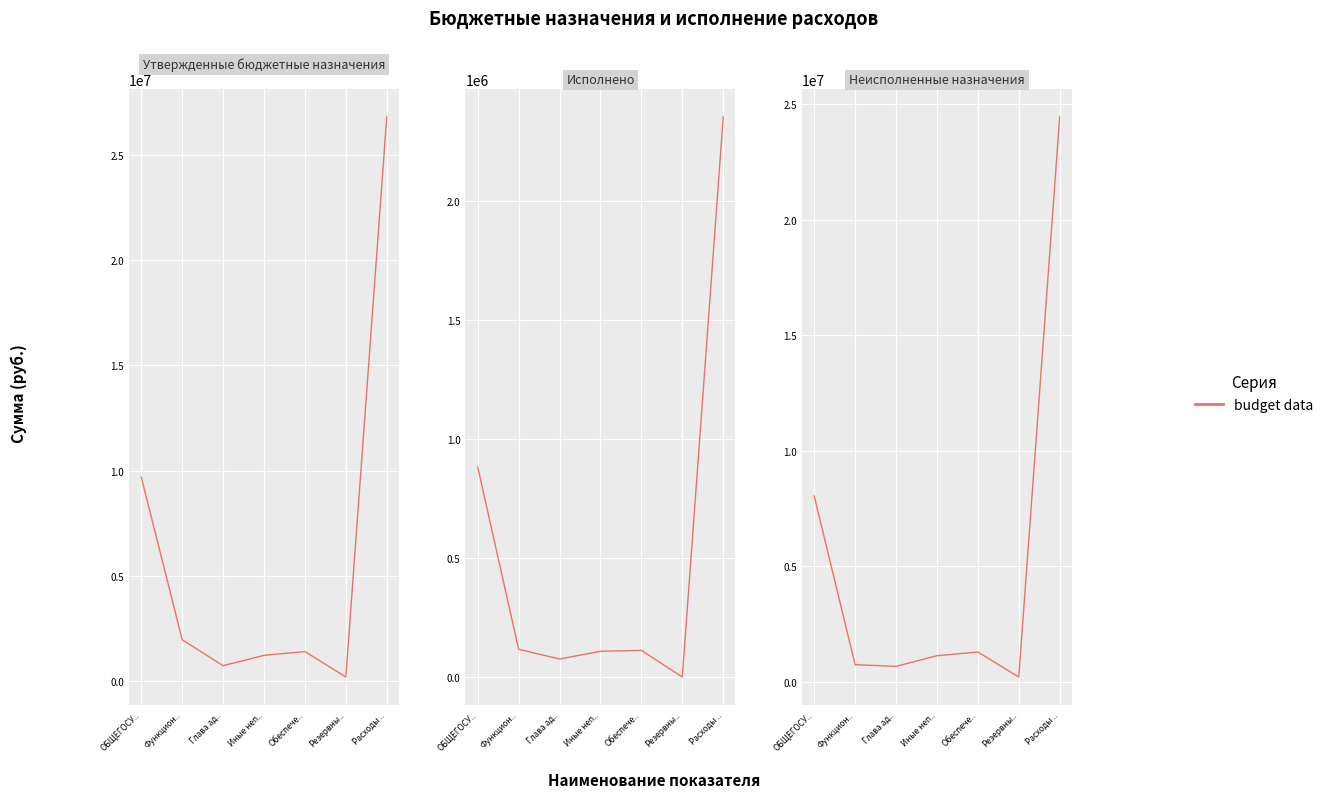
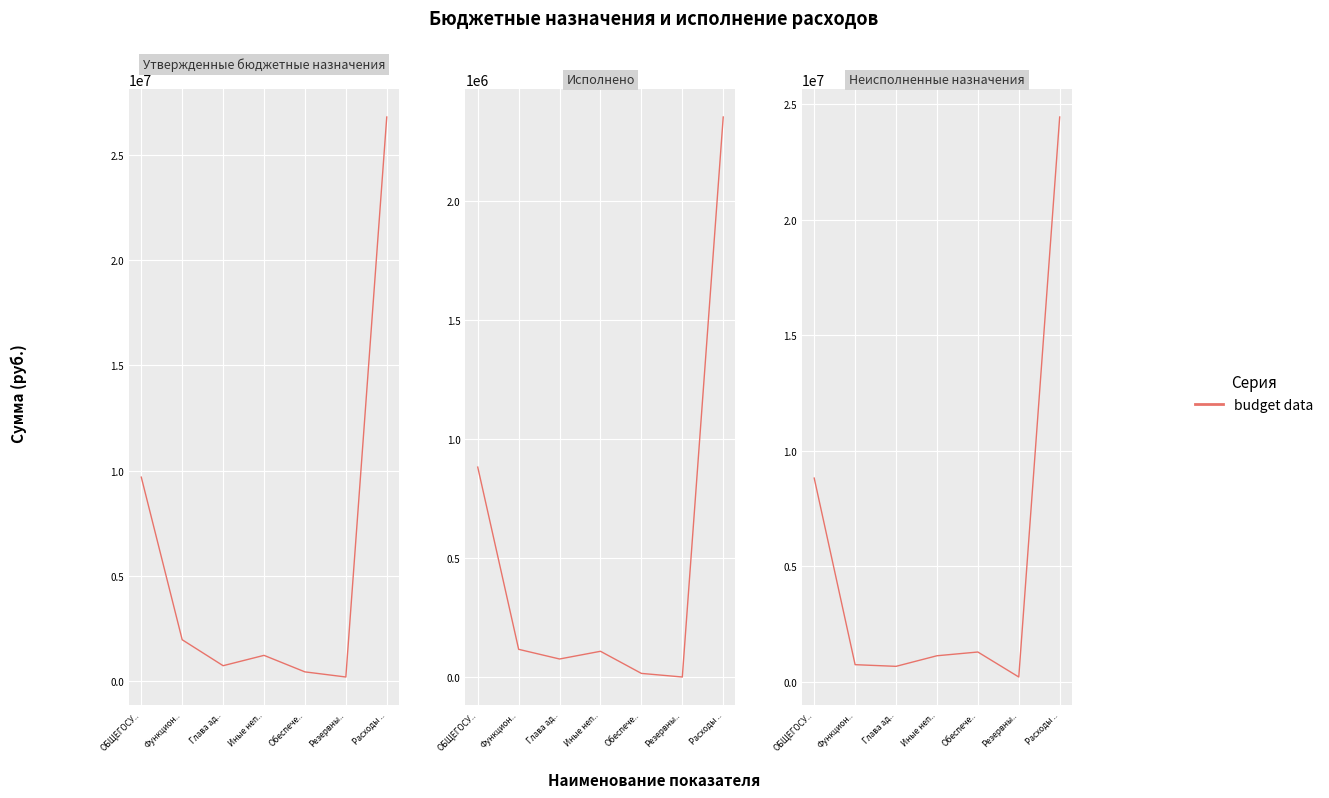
Утвержденные бюджетные назначения, Обеспече..: 1400000 -> 400000
Исполнено, Обеспече..: 110000 -> 20000
Неисполненные назначения, ОБЩЕГОСУ..: 8000000 -> 8800000
